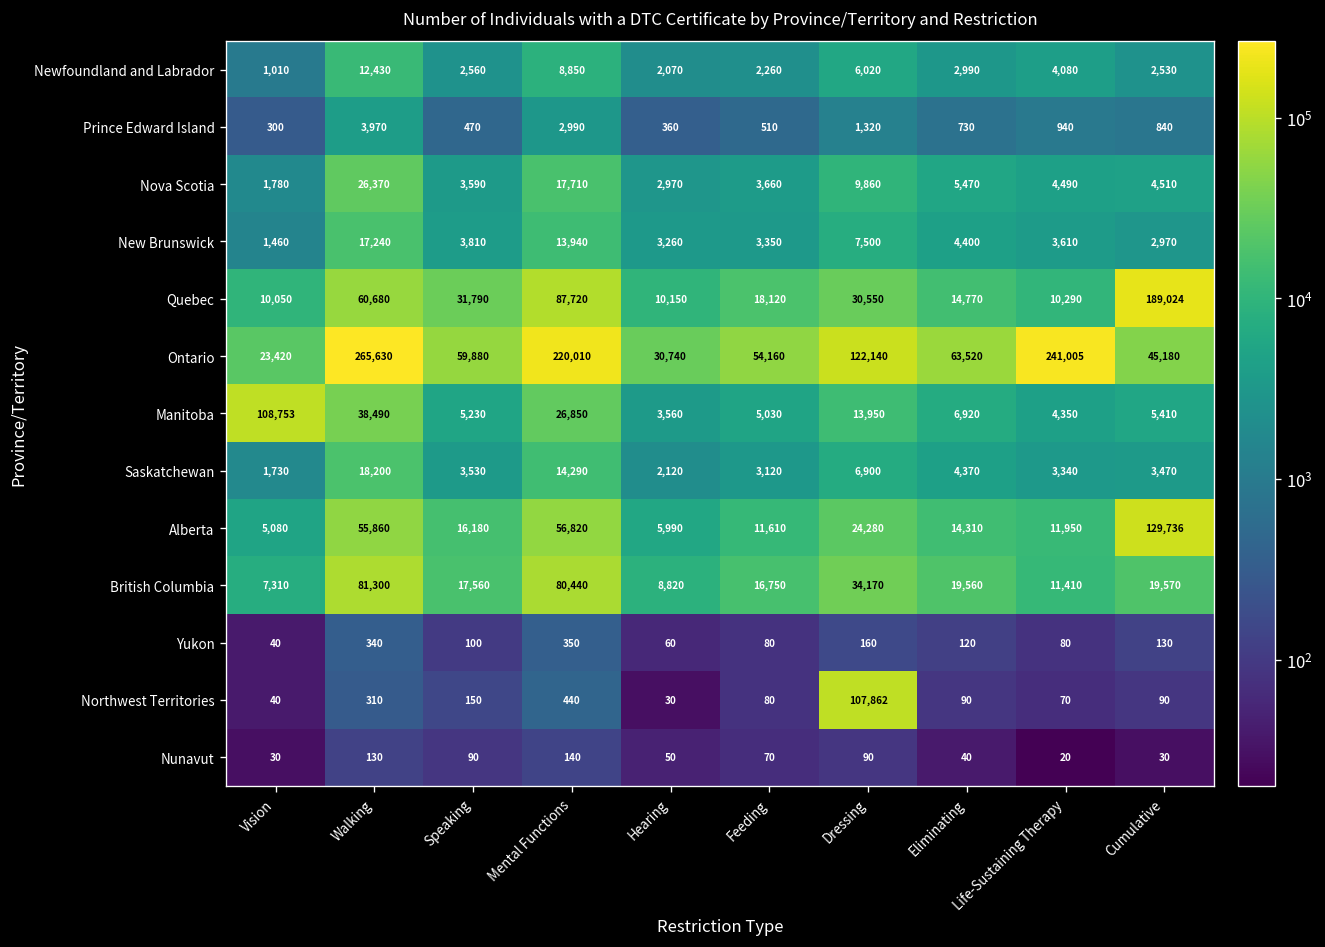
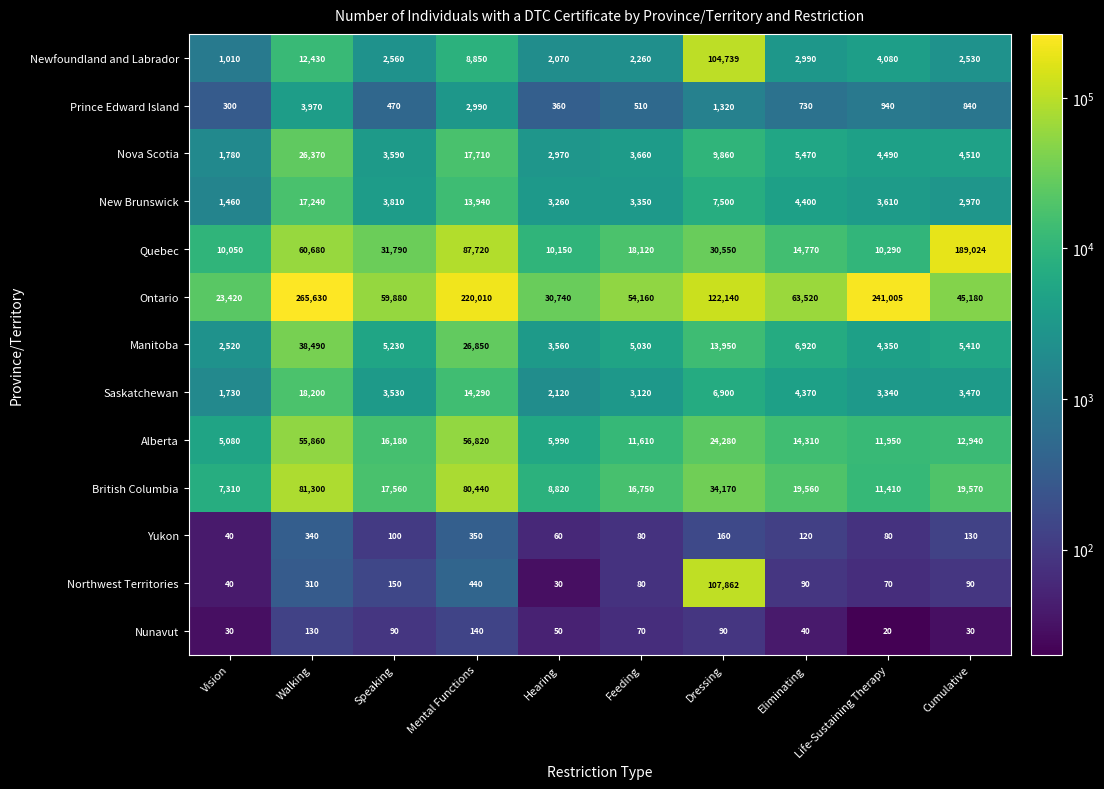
Newfoundland and Labrador, Dressing: 6,020 -> 104,739
Manitoba, Vision: 108,753 -> 2,520
Alberta, Cumulative: 129,736 -> 12,940
